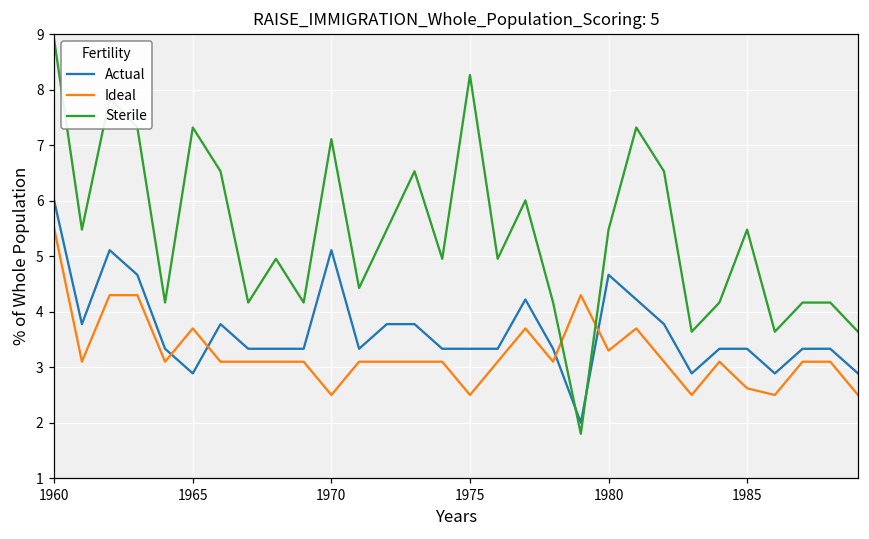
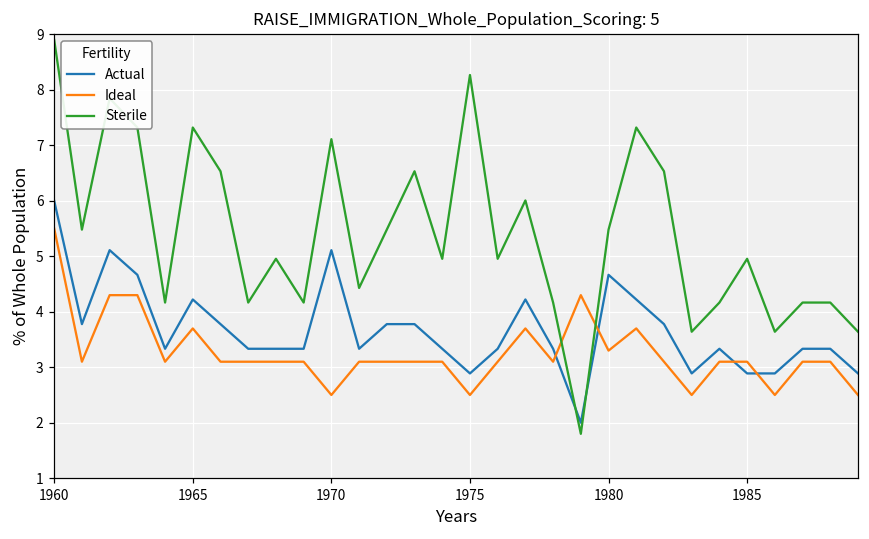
Actual, 1965: 2.9 -> 4.2
Actual, 1975: 3.3 -> 2.9
Actual, 1985: 3.3 -> 2.9
Ideal, 1985: 2.6 -> 3.1
Sterile, 1985: 5.5 -> 5.0
